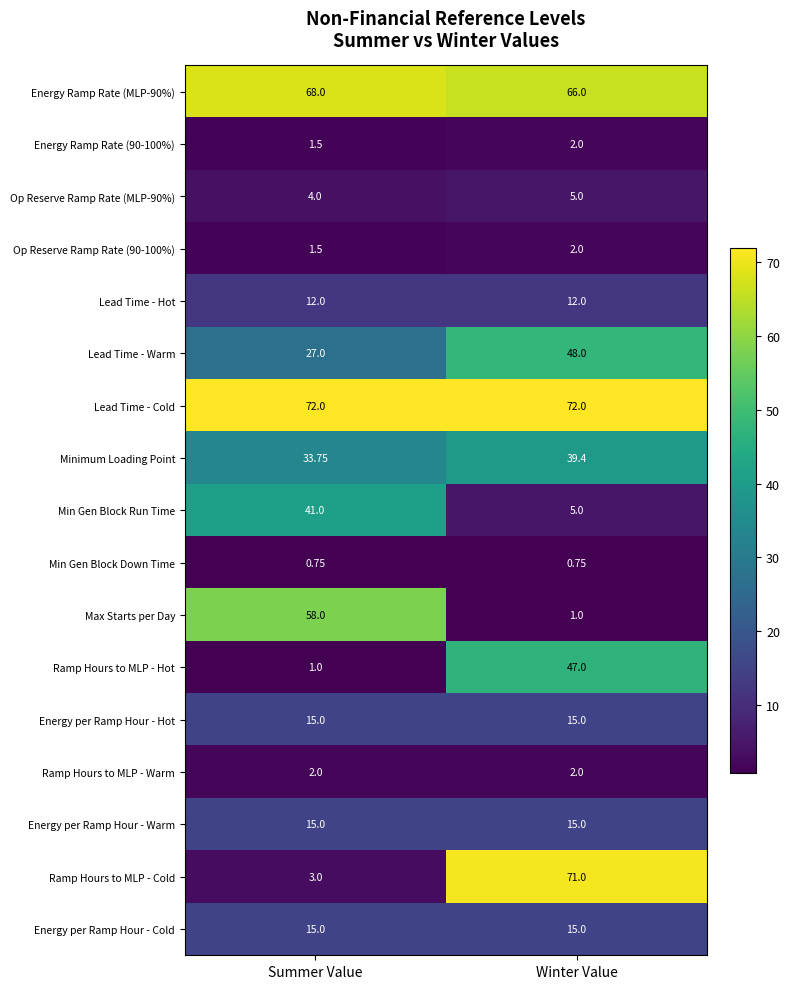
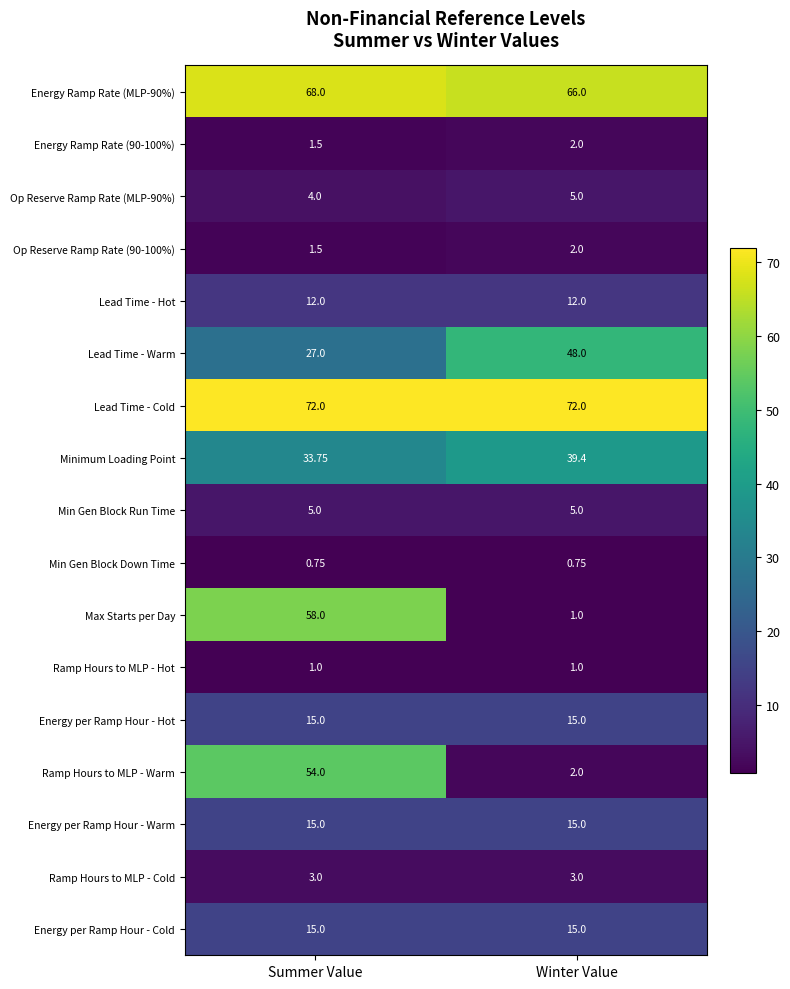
Min Gen Block Run Time, Summer Value: 41.0 -> 5.0
Ramp Hours to MLP - Hot, Winter Value: 47.0 -> 1.0
Ramp Hours to MLP - Warm, Summer Value: 2.0 -> 54.0
Ramp Hours to MLP - Cold, Winter Value: 71.0 -> 3.0
